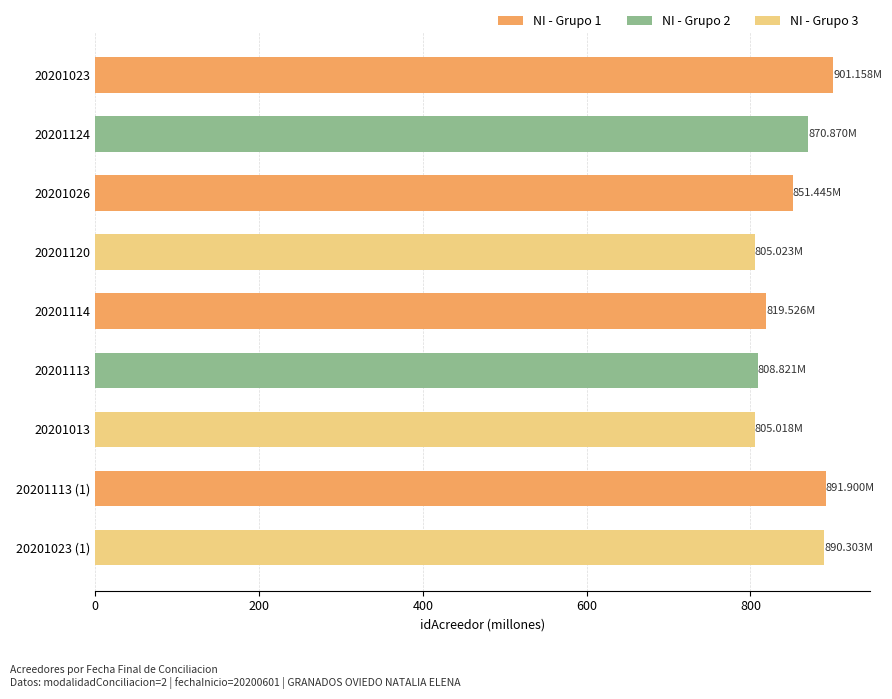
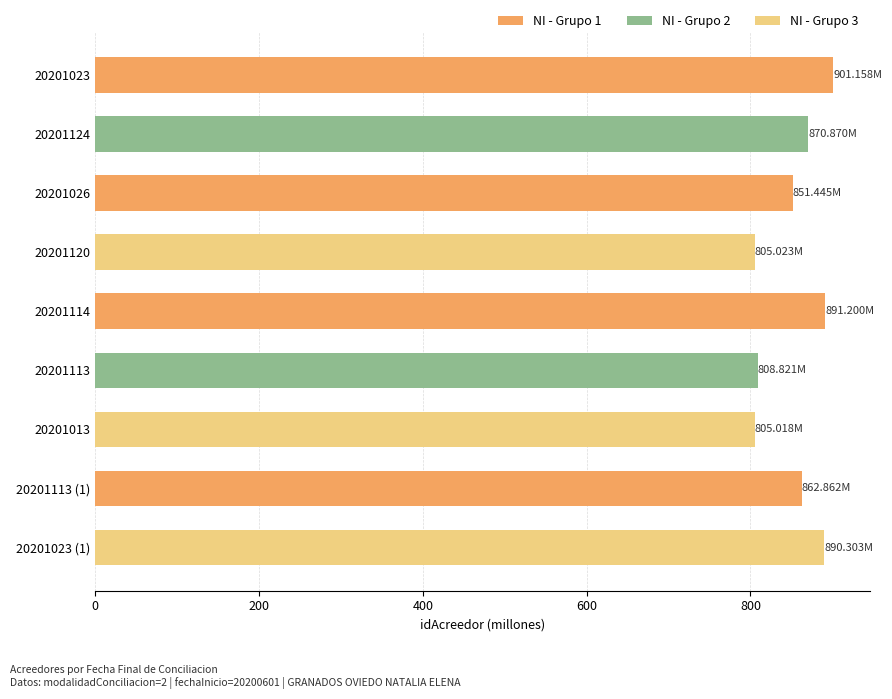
20201114: 819.526M -> 891.200M
20201113 (1): 891.900M -> 862.862M
